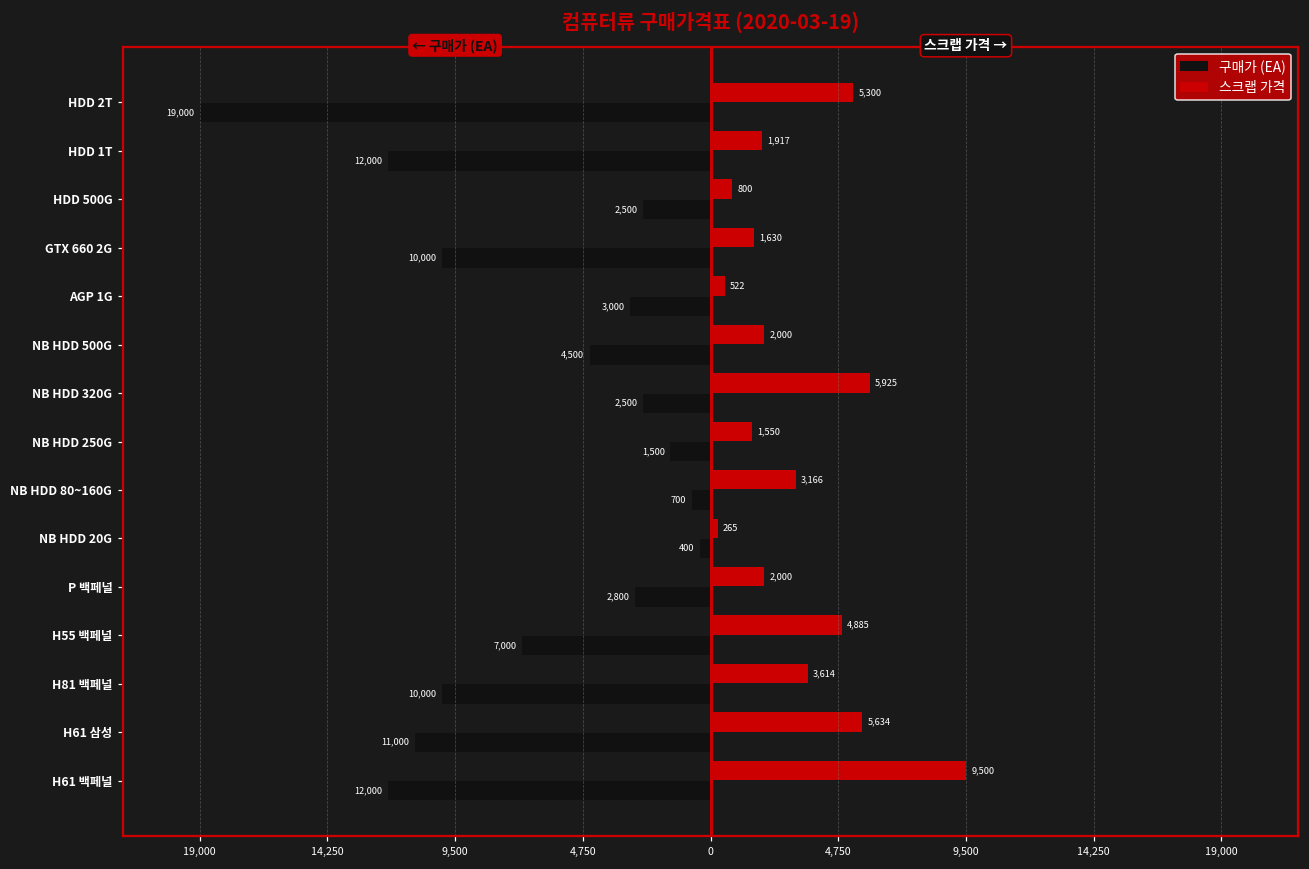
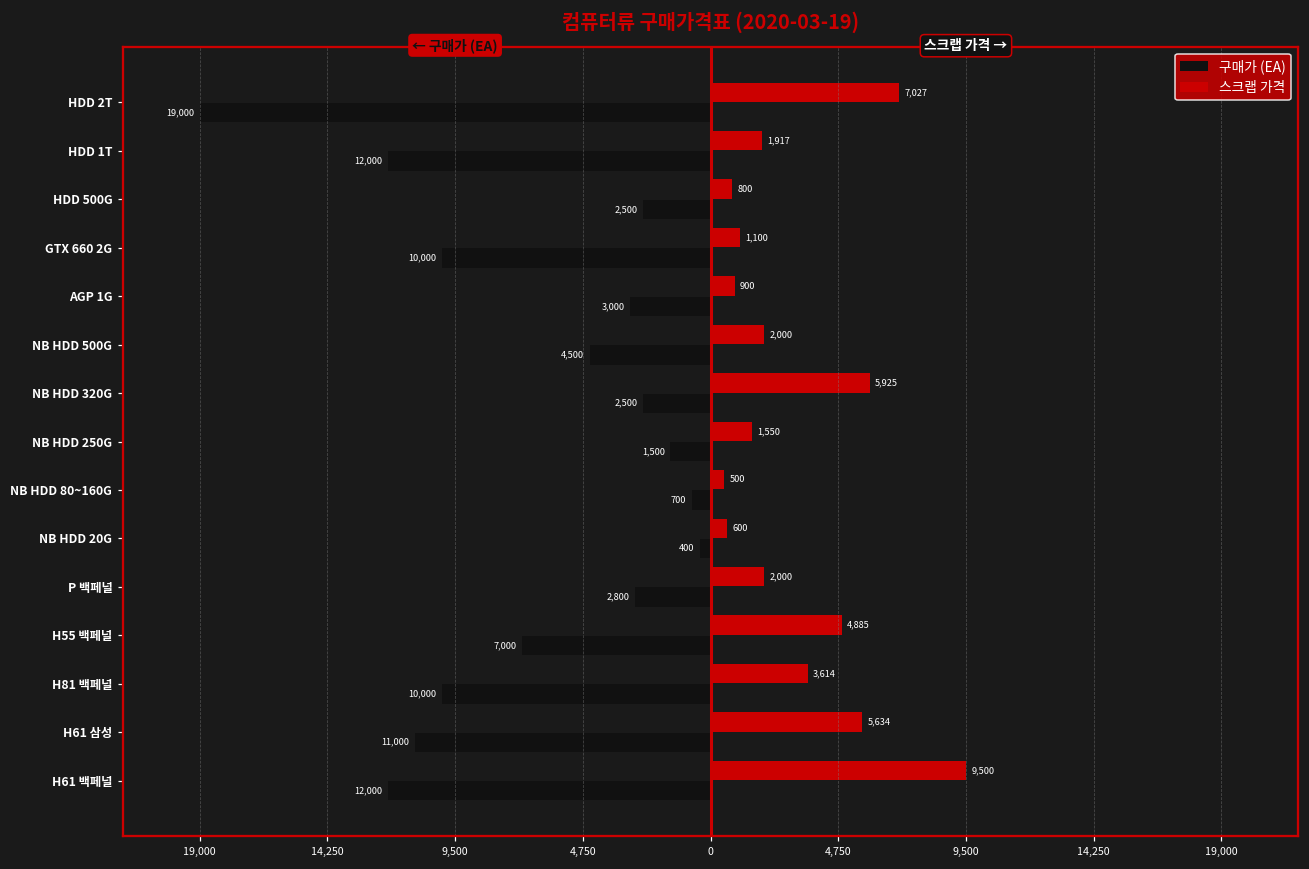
스크랩 가격, HDD 2T: 5,300 -> 7,027
스크랩 가격, GTX 660 2G: 1,630 -> 1,100
스크랩 가격, AGP 1G: 522 -> 900
스크랩 가격, NB HDD 80~160G: 3,166 -> 500
스크랩 가격, NB HDD 20G: 265 -> 600
